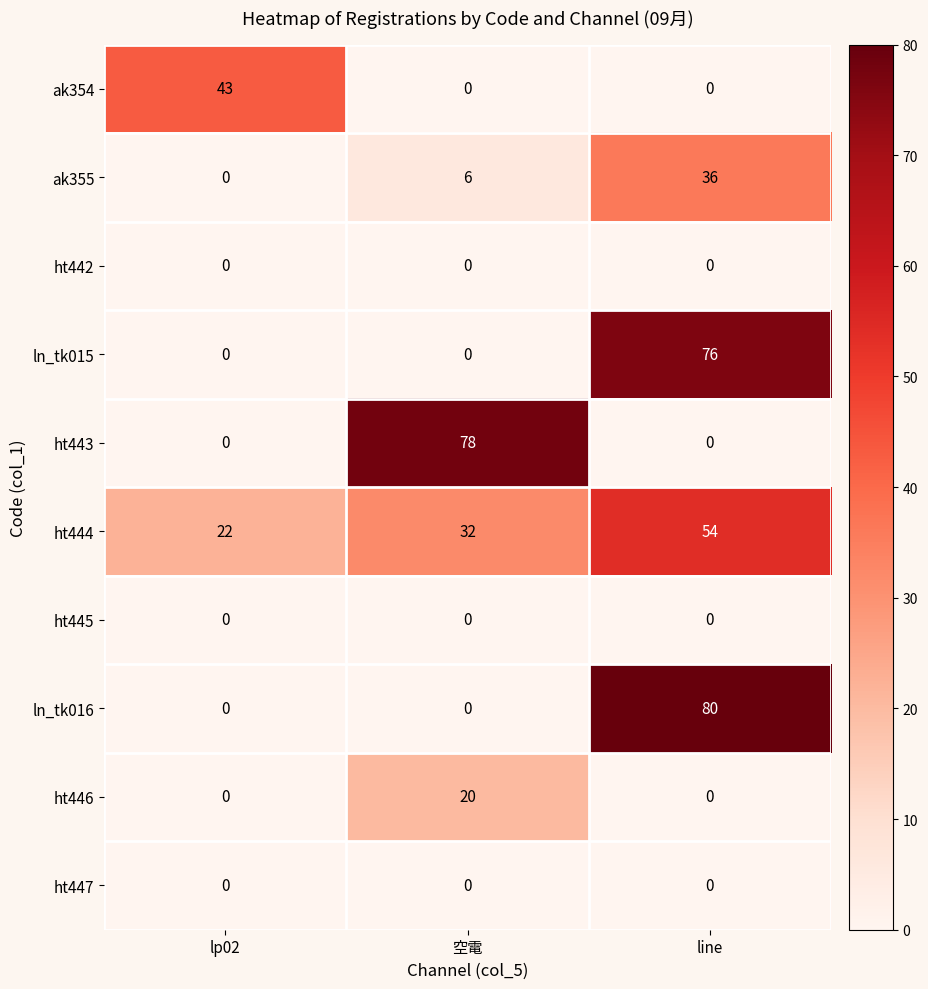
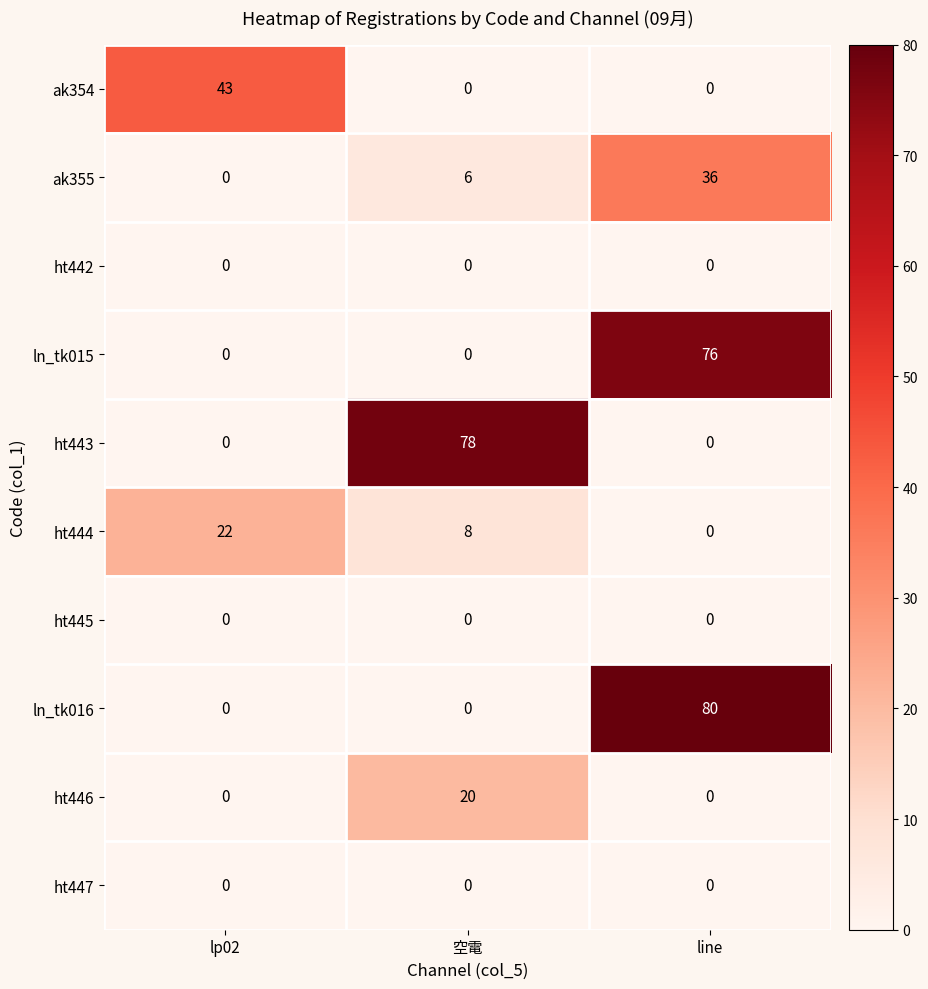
ht444, 空電: 32 -> 8
ht444, line: 54 -> 0
